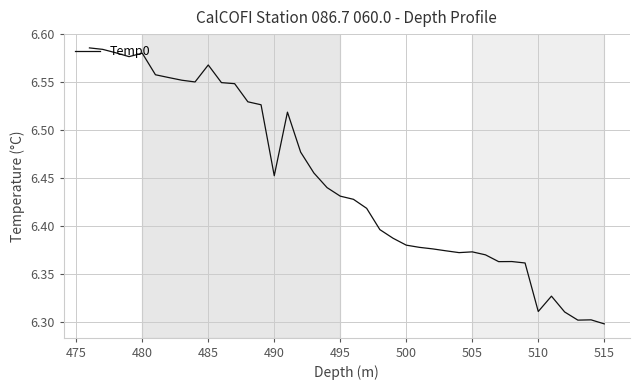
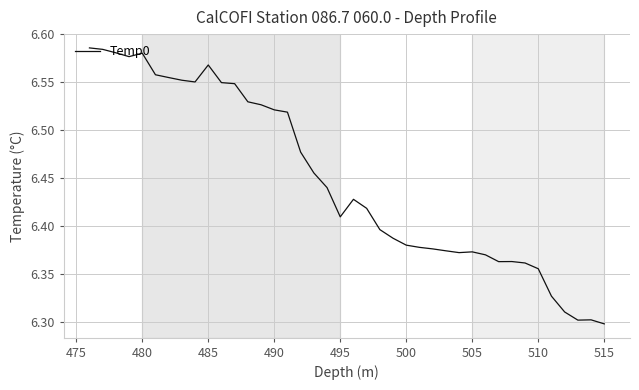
490: 6.45 -> 6.52
495: 6.43 -> 6.41
510: 6.31 -> 6.36
